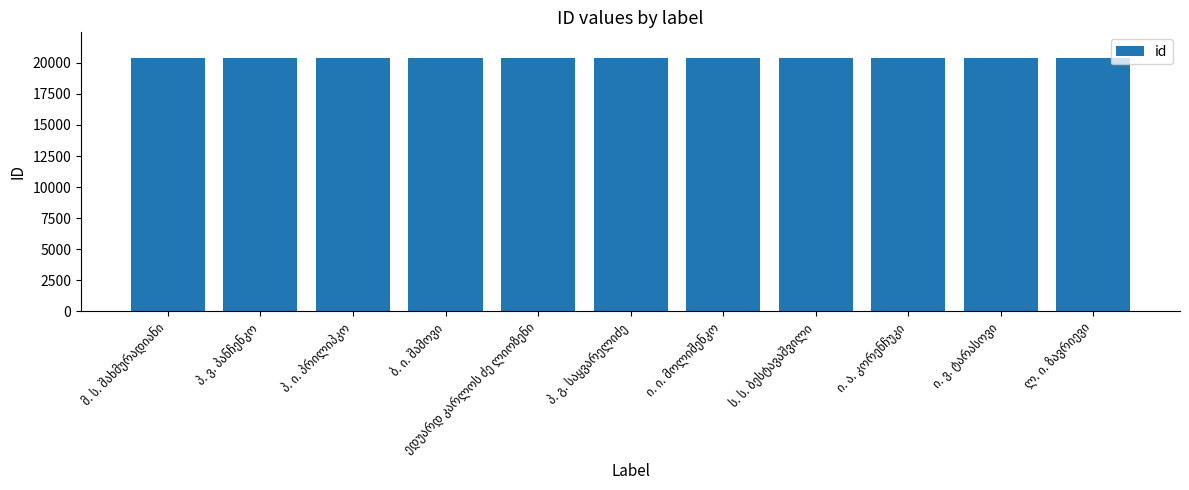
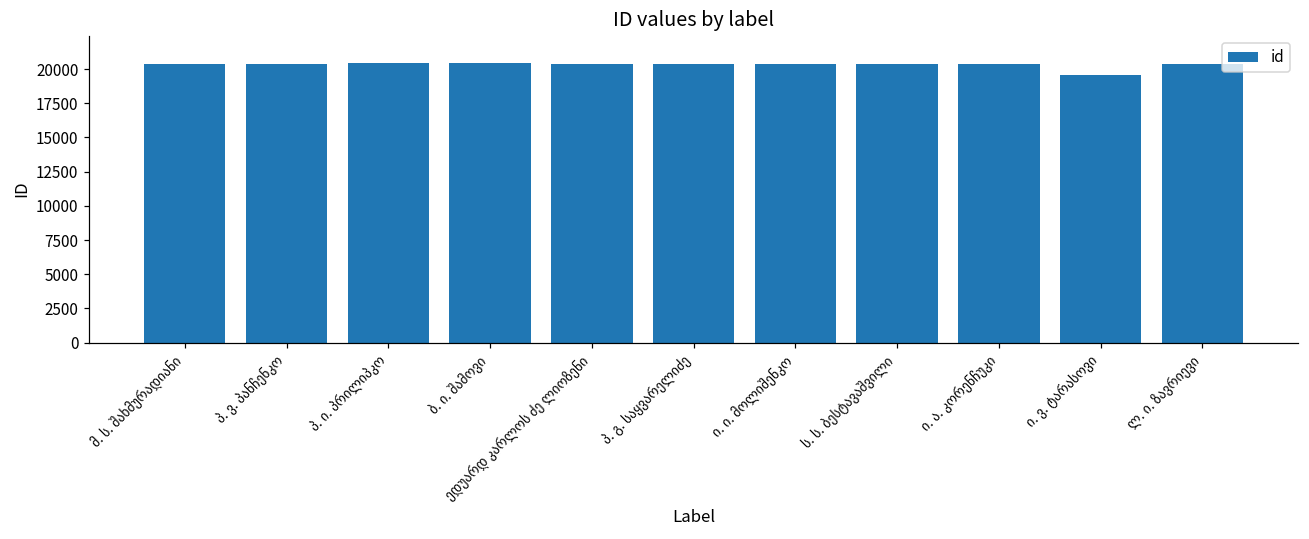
ი. ვ. ტარასოვი: 20400 -> 19500
